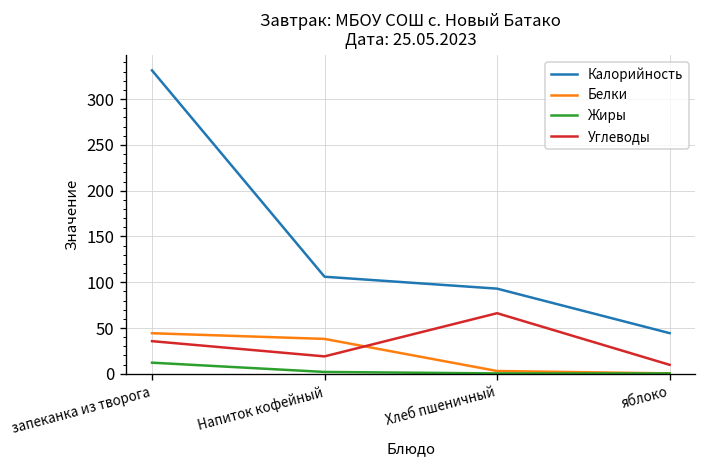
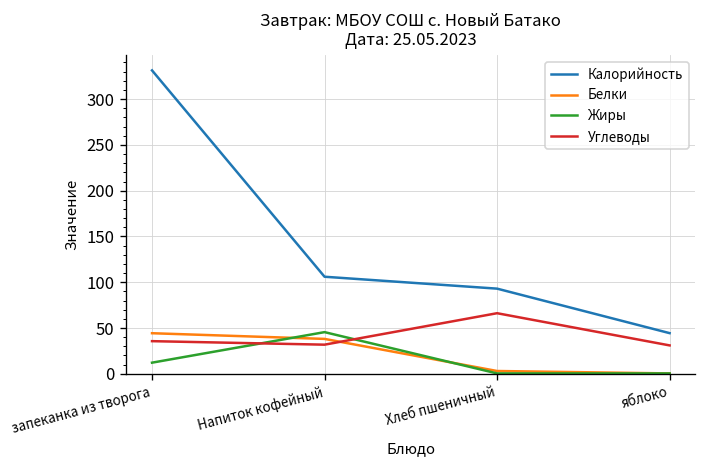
Жиры, Напиток кофейный: 0 -> 50
Углеводы, Напиток кофейный: 20 -> 30
Углеводы, яблоко: 10 -> 30
